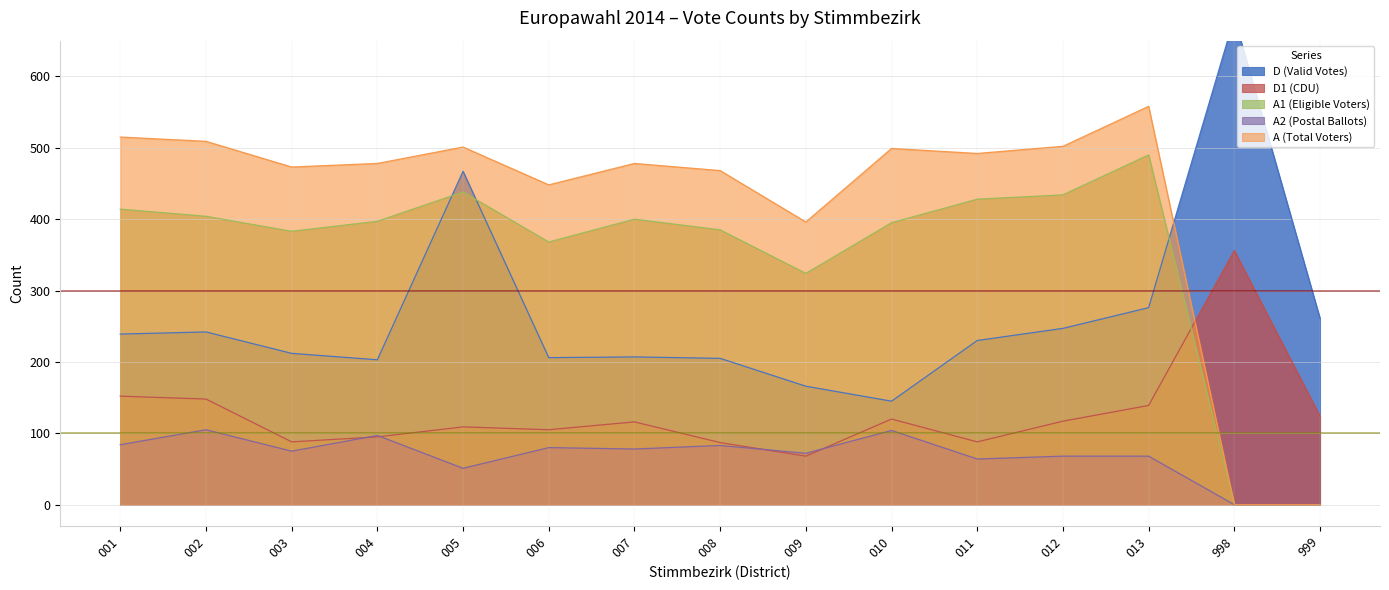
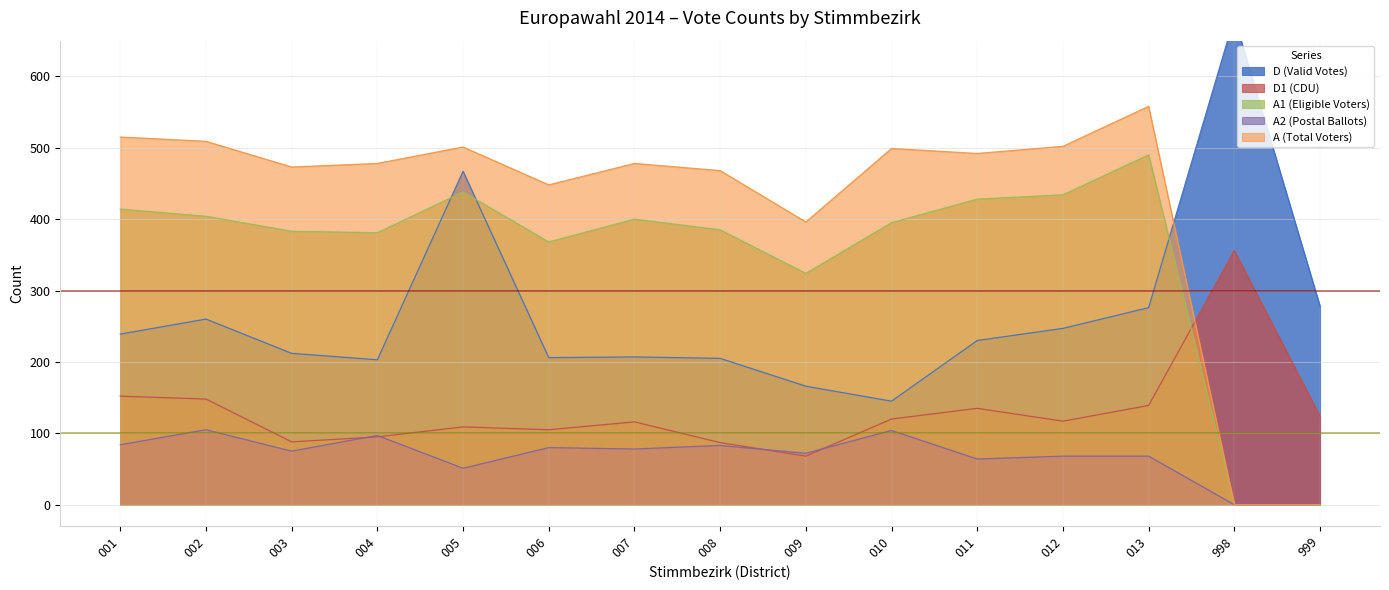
D (Valid Votes), 002: 240 -> 260
A1 (Eligible Voters), 004: 400 -> 380
D1 (CDU), 011: 90 -> 140
D (Valid Votes), 999: 260 -> 280
